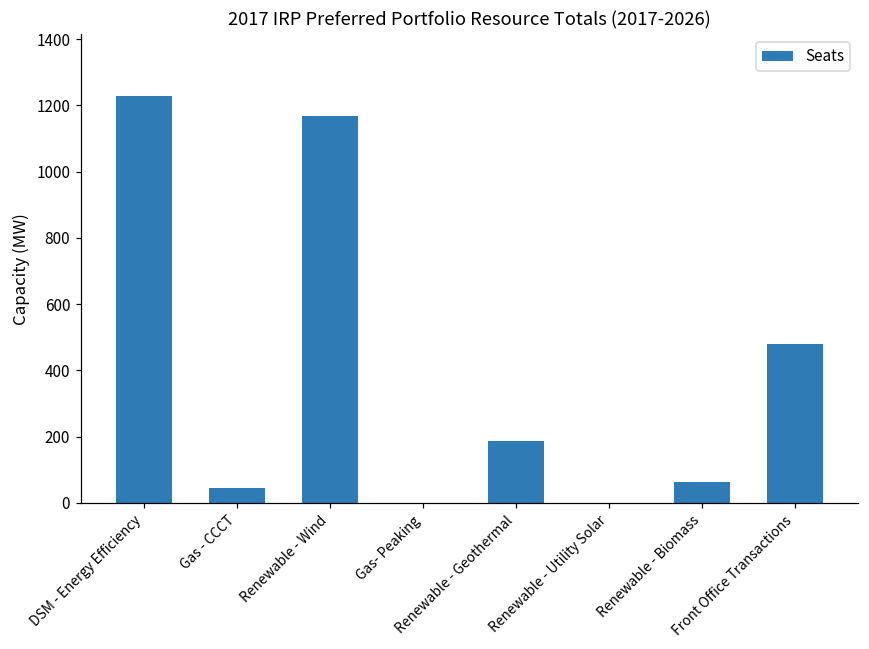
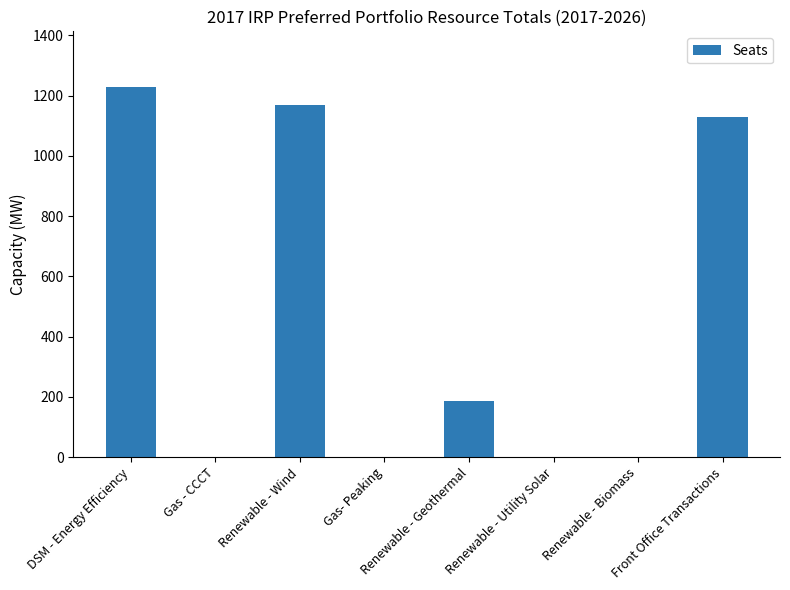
Gas - CCCT: 40 -> 0
Renewable - Biomass: 60 -> 0
Front Office Transactions: 480 -> 1130
